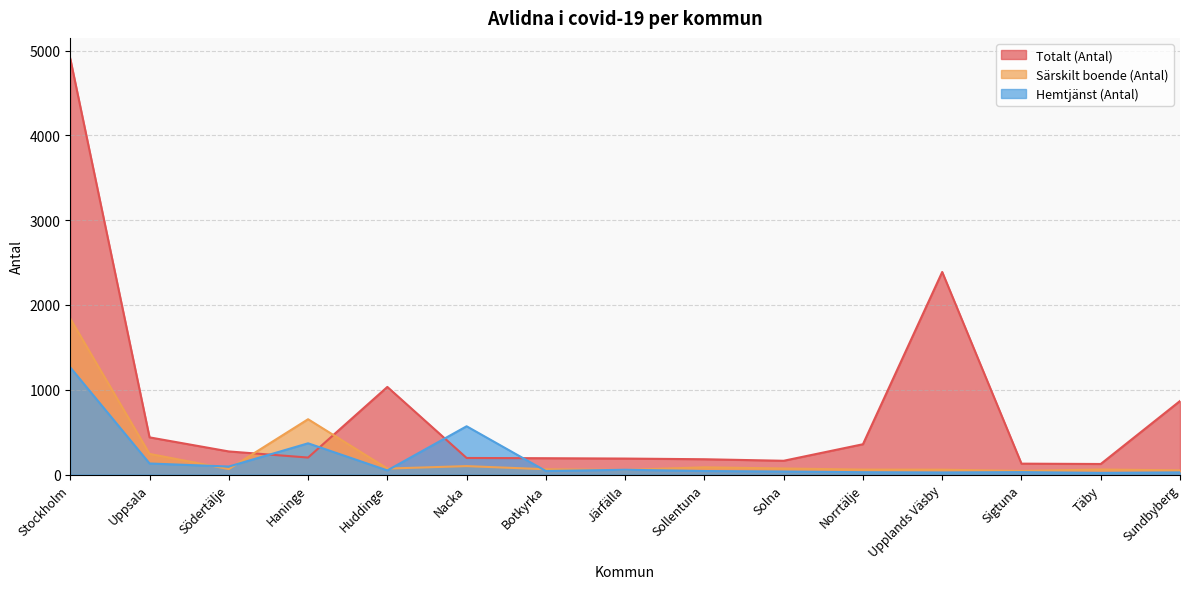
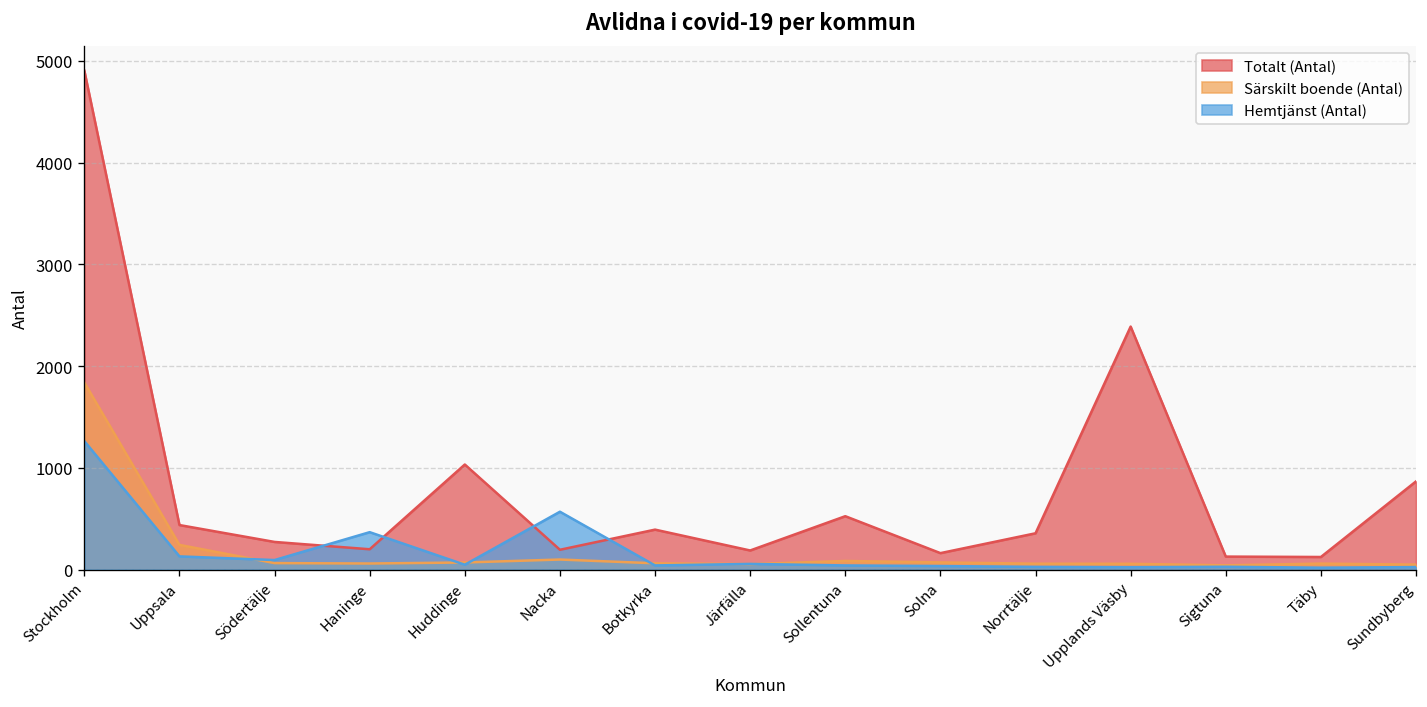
Särskilt boende (Antal), Haninge: 700 -> 100
Totalt (Antal), Botkyrka: 200 -> 400
Totalt (Antal), Sollentuna: 200 -> 500
